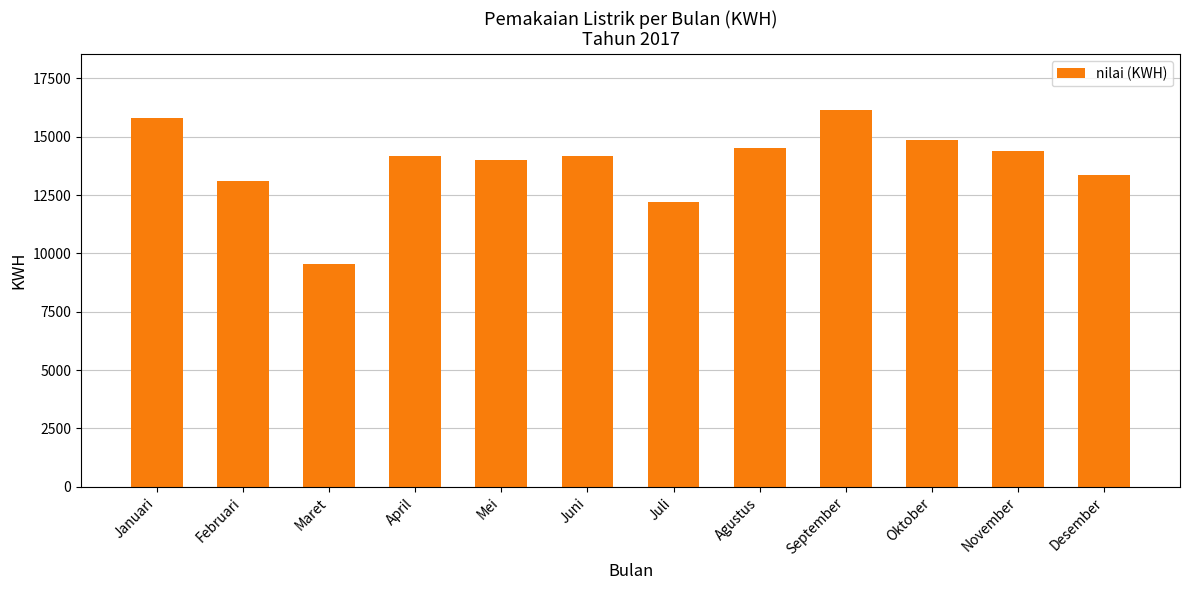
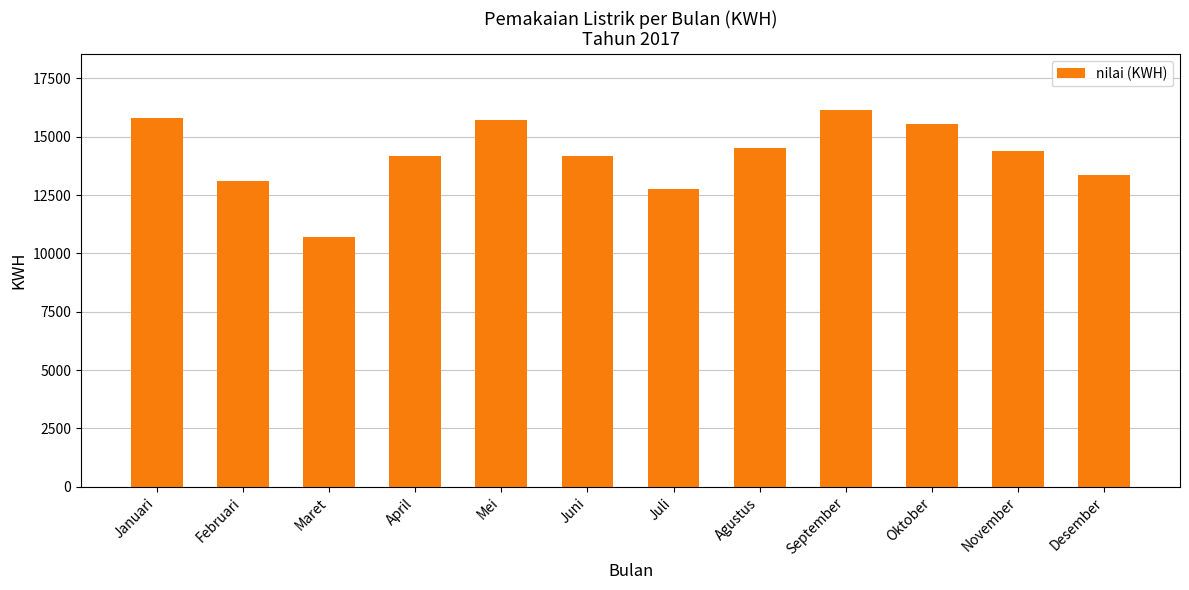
Maret: 9600 -> 10700
Mei: 14000 -> 15700
Juli: 12200 -> 12800
Oktober: 14800 -> 15600
